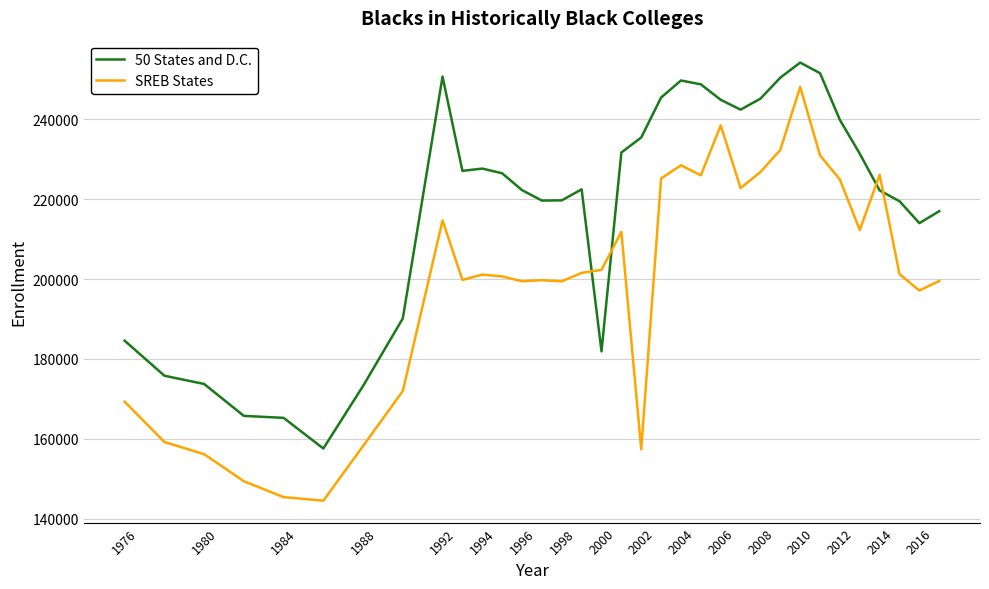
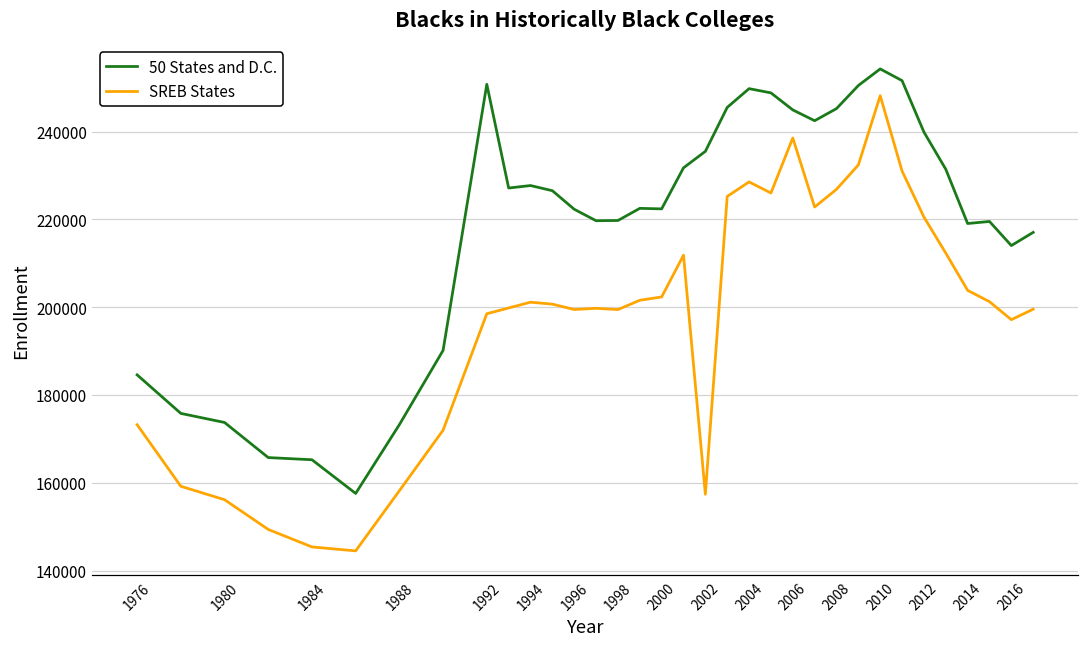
SREB States, 1976: 169000 -> 173000
SREB States, 1992: 215000 -> 199000
50 States and D.C., 2000: 182000 -> 222000
SREB States, 2012: 225000 -> 221000
50 States and D.C., 2014: 222000 -> 219000
SREB States, 2014: 226000 -> 204000
